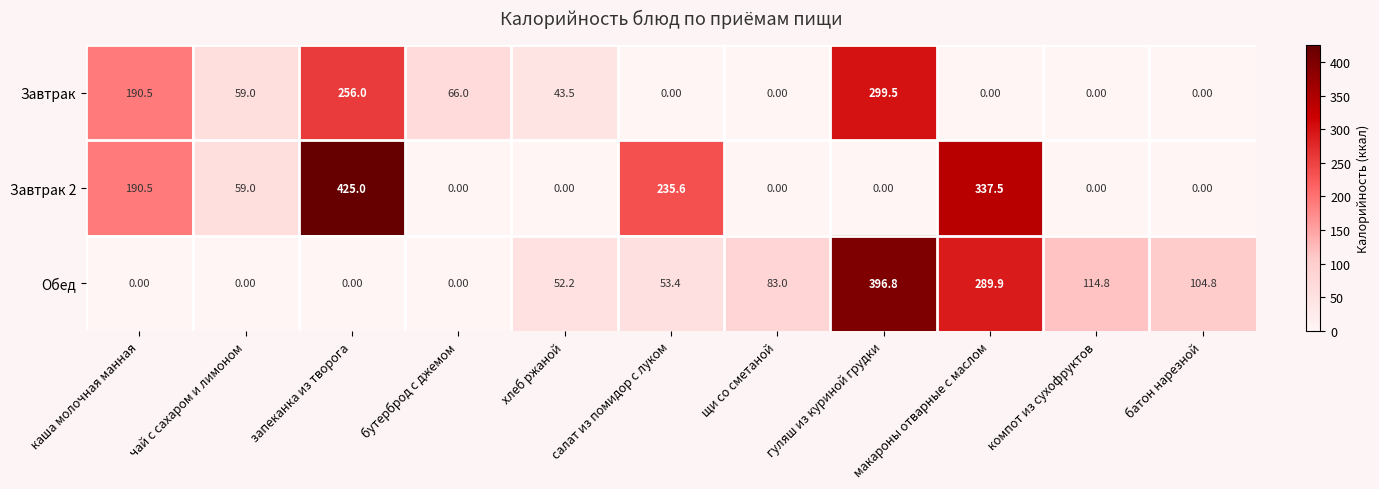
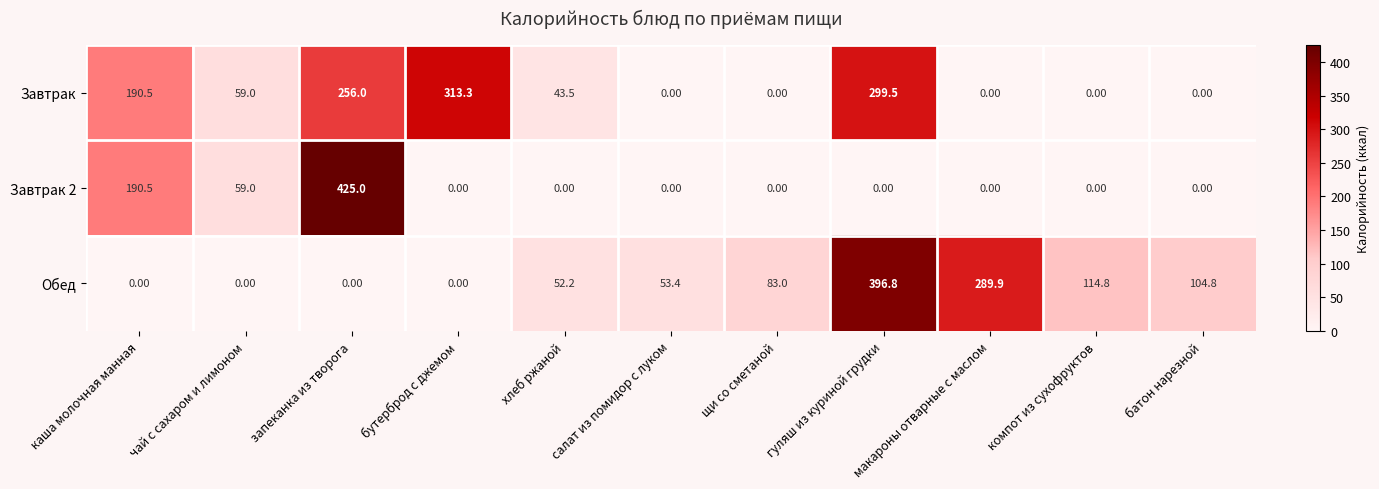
Завтрак, бутерброд с джемом: 66.0 -> 313.3
Завтрак 2, салат из помидор с луком: 235.6 -> 0.00
Завтрак 2, макароны отварные с маслом: 337.5 -> 0.00
